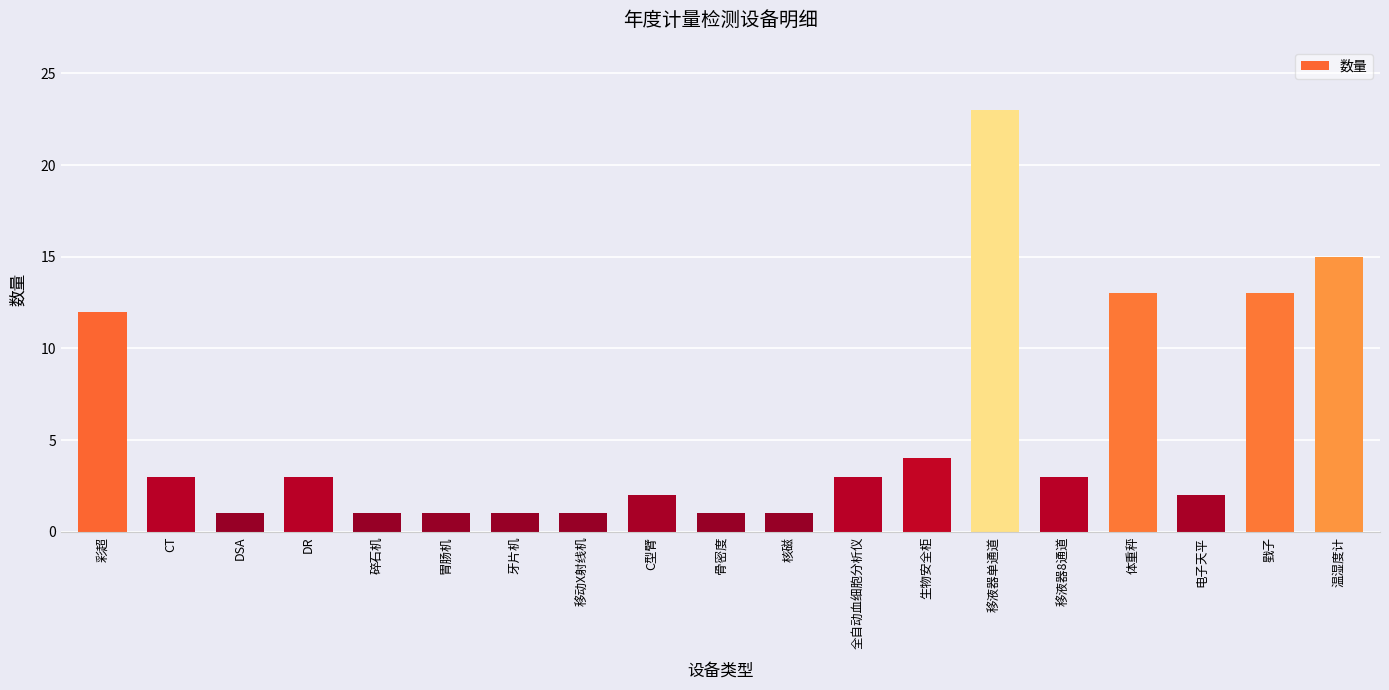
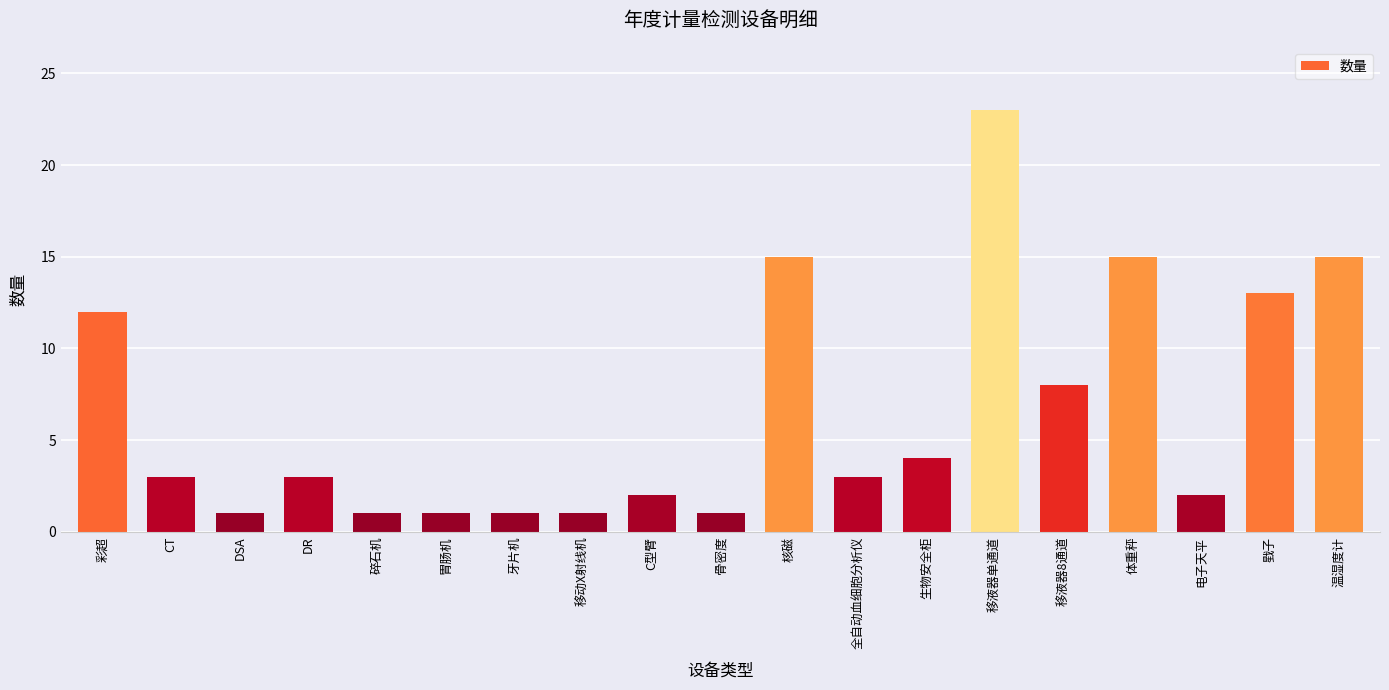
核磁: 1 -> 15
移液器8通道: 3 -> 8
体重秤: 13 -> 15
